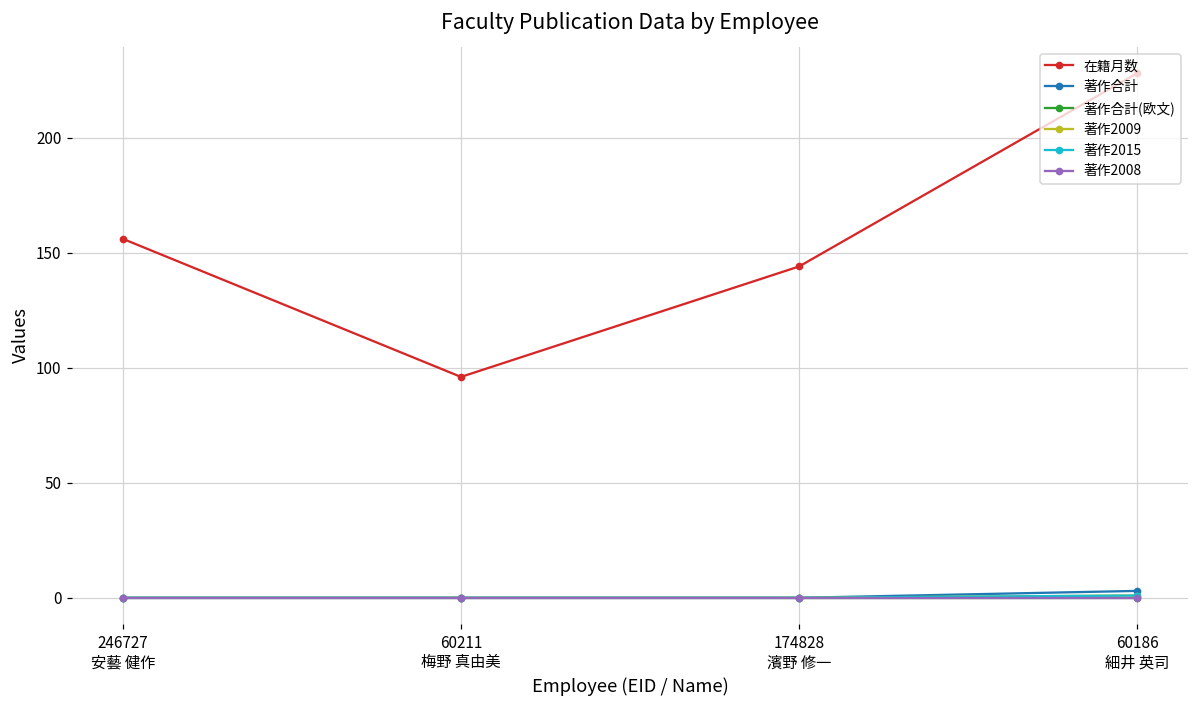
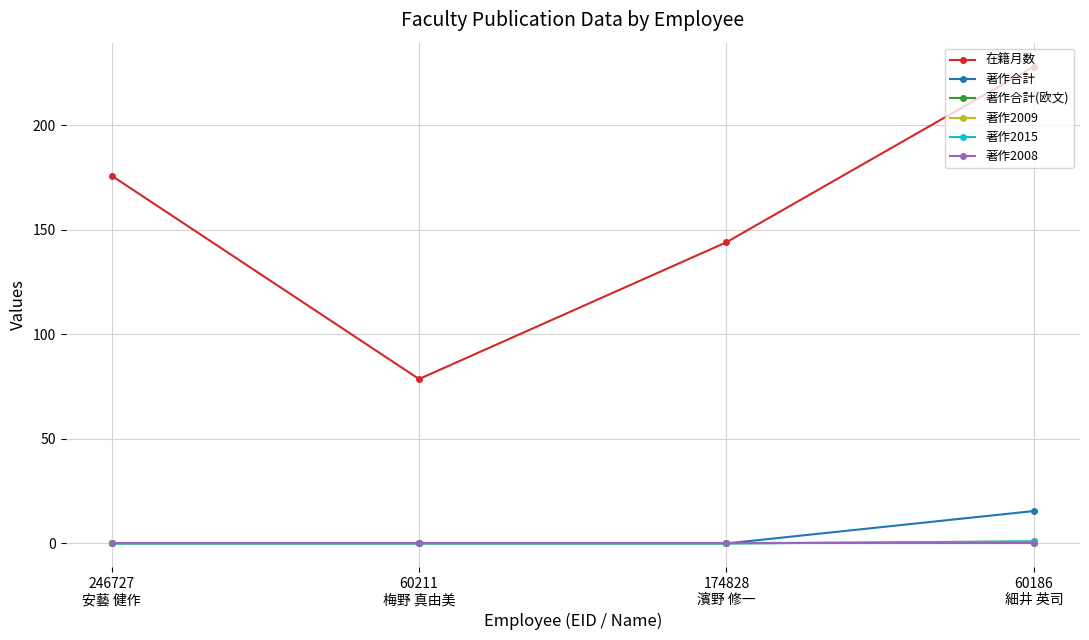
在籍月数, 246727 安藝 健作: 156 -> 176
在籍月数, 60211 梅野 真由美: 96 -> 79
著作合計, 60186 細井 英司: 3 -> 16
